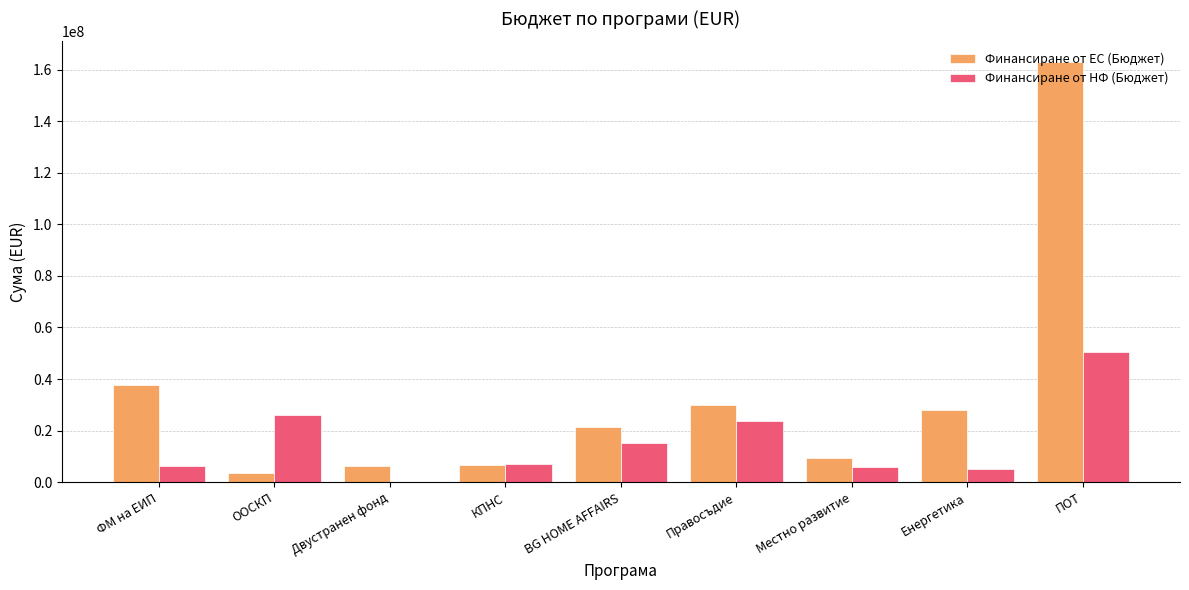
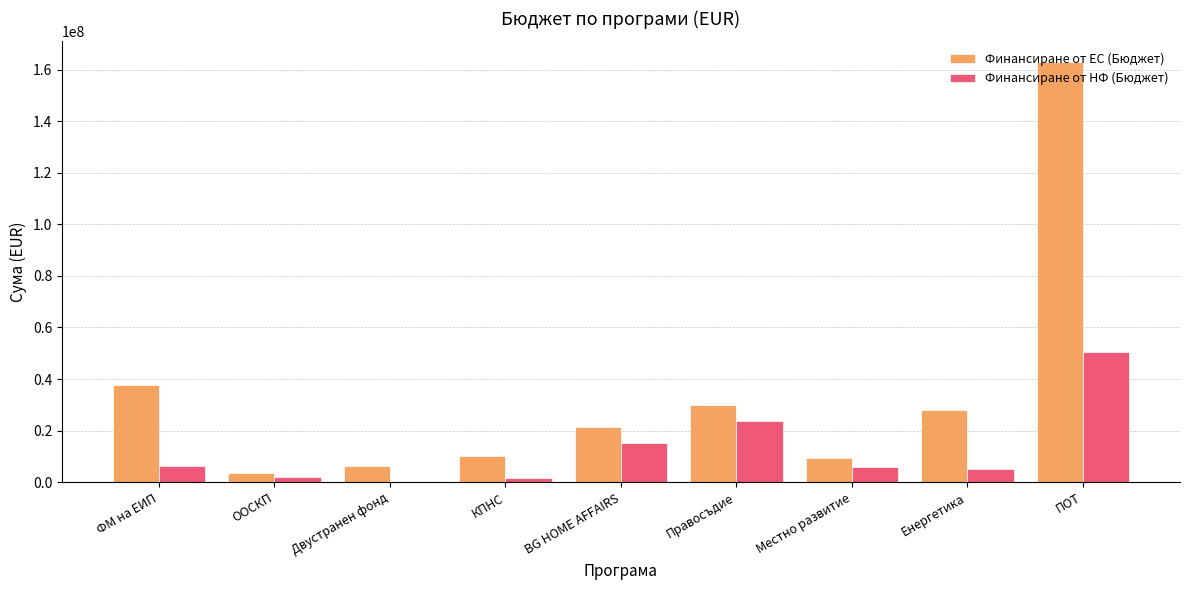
Финансиране от НФ (Бюджет), ООСКП: 26000000 -> 2000000
Финансиране от ЕС (Бюджет), КПНС: 7000000 -> 10000000
Финансиране от НФ (Бюджет), КПНС: 7000000 -> 2000000
